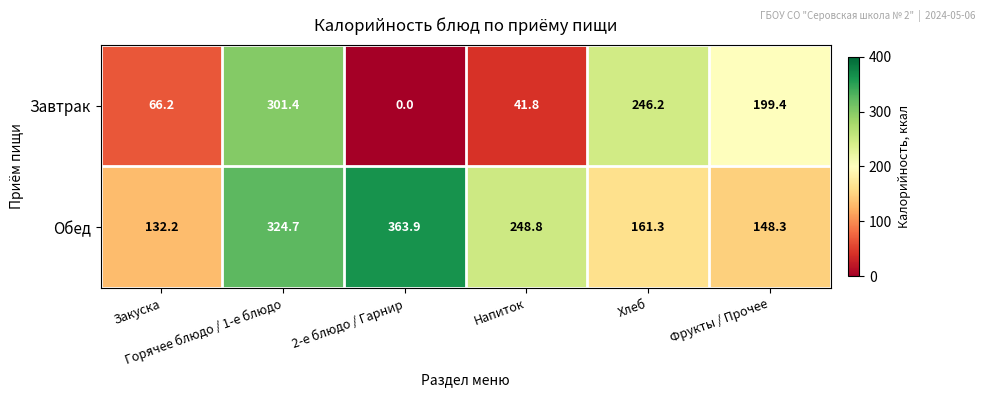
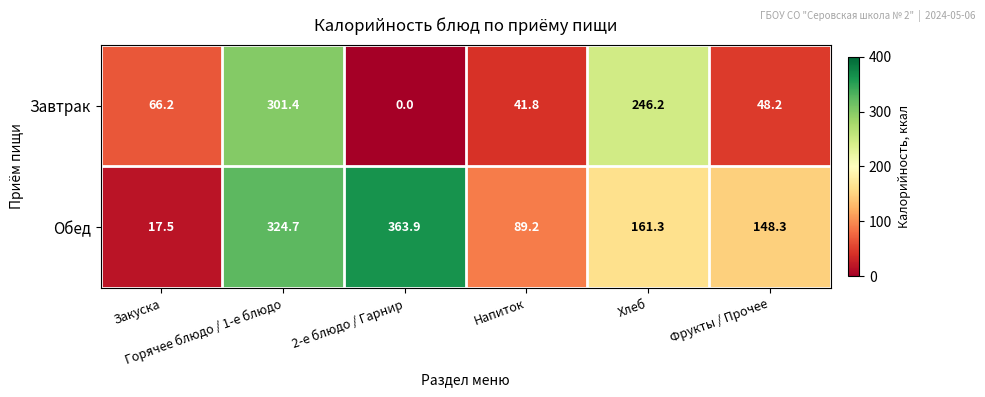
Завтрак, Фрукты / Прочее: 199.4 -> 48.2
Обед, Закуска: 132.2 -> 17.5
Обед, Напиток: 248.8 -> 89.2
